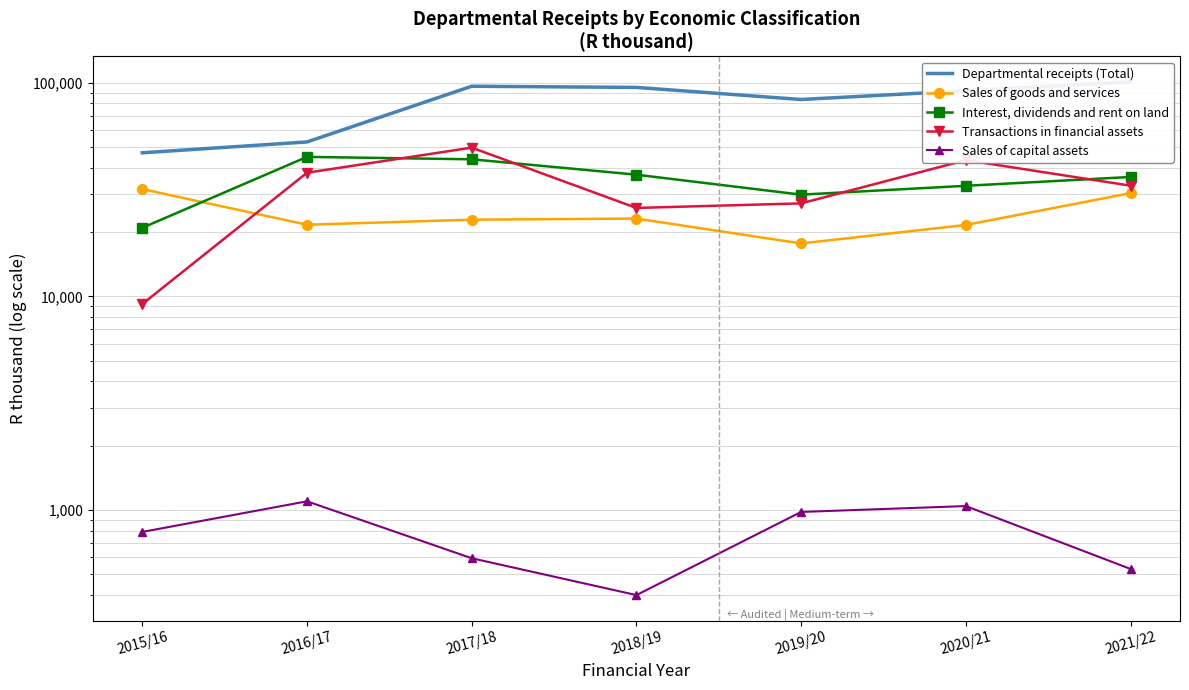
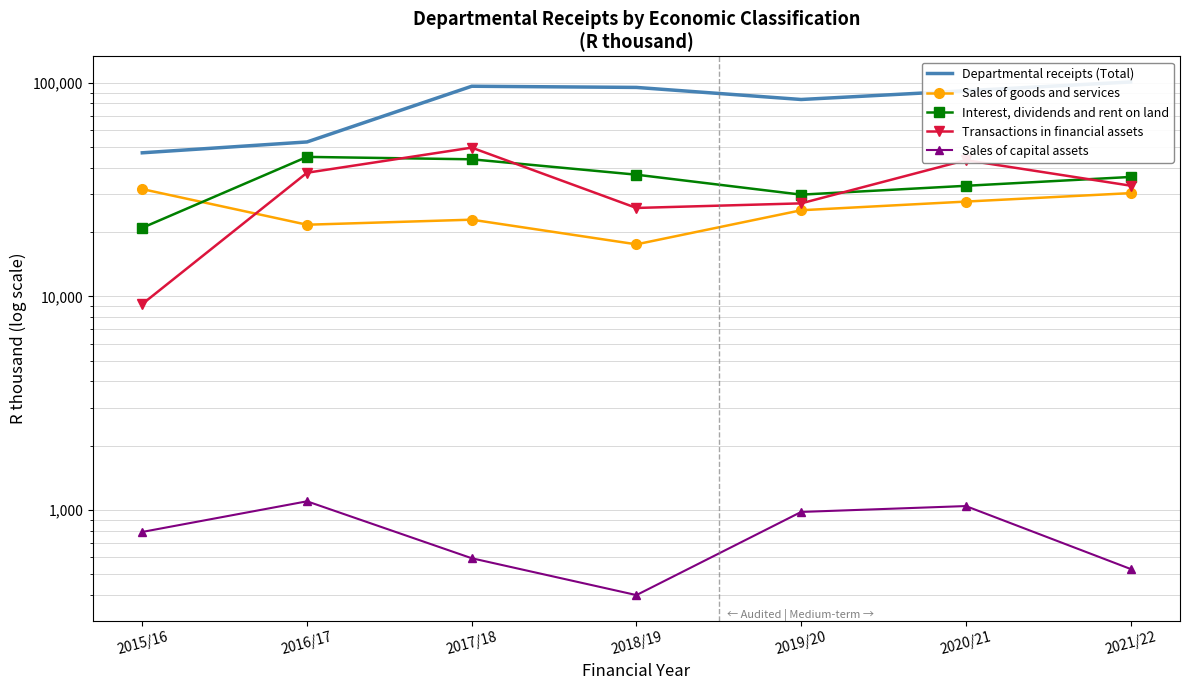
Sales of goods and services, 2018/19: 23,000 -> 18,000
Sales of goods and services, 2019/20: 18,000 -> 25,000
Sales of goods and services, 2020/21: 22,000 -> 28,000
